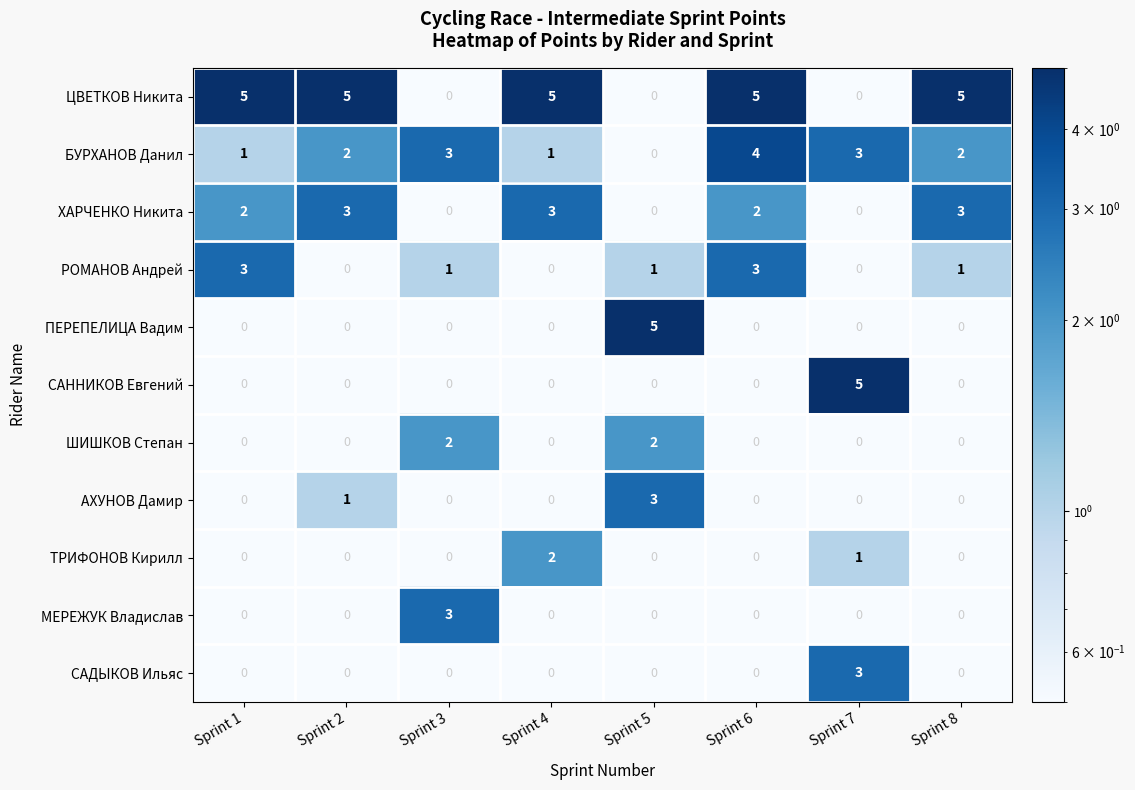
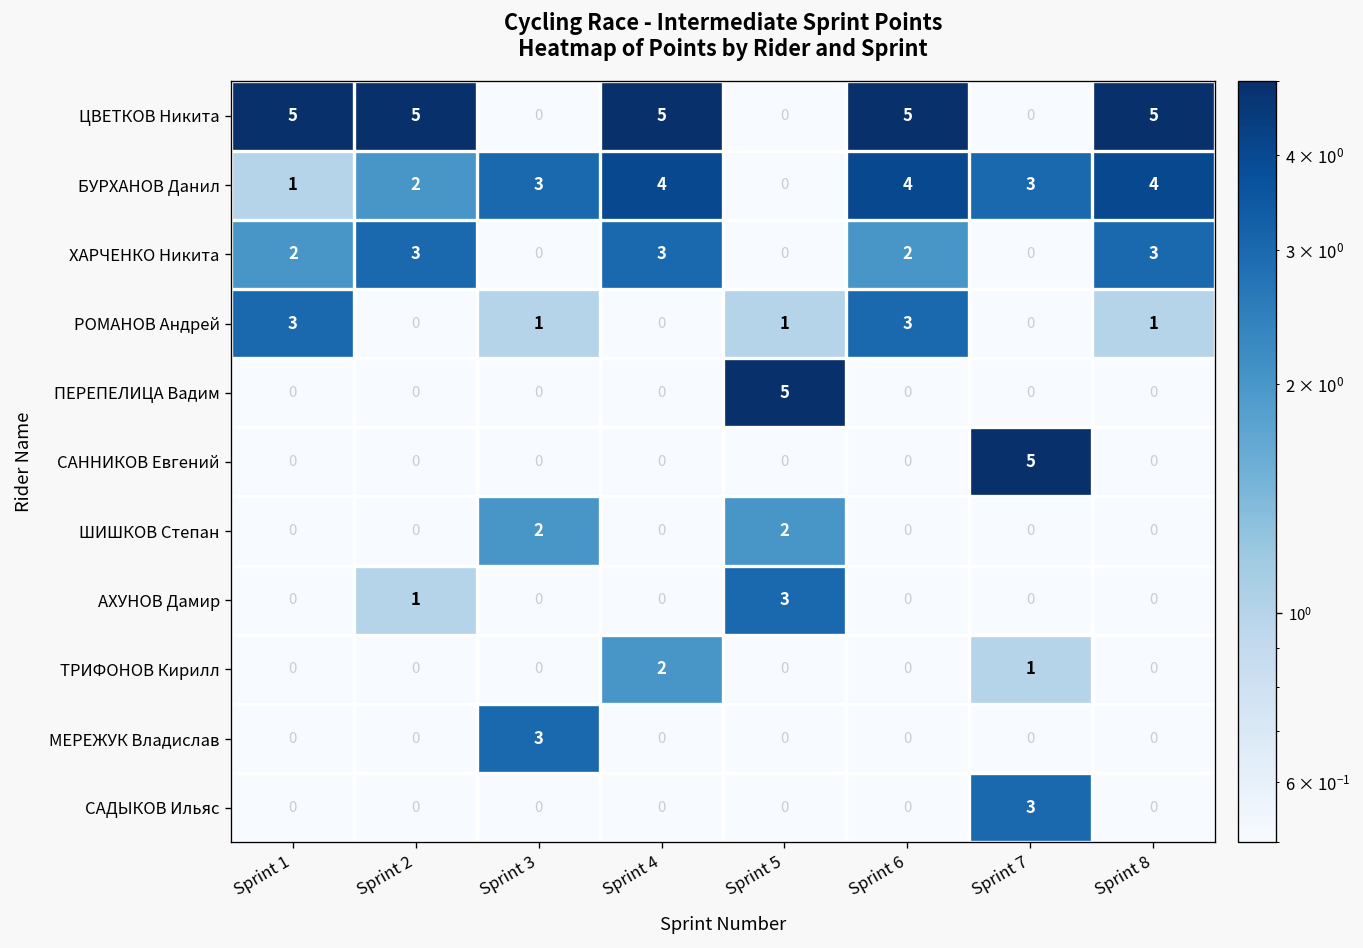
БУРХАНОВ Данил, Sprint 4: 1 -> 4
БУРХАНОВ Данил, Sprint 8: 2 -> 4
